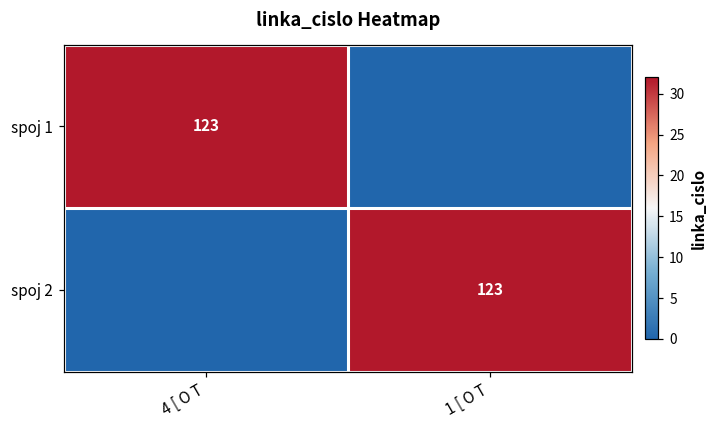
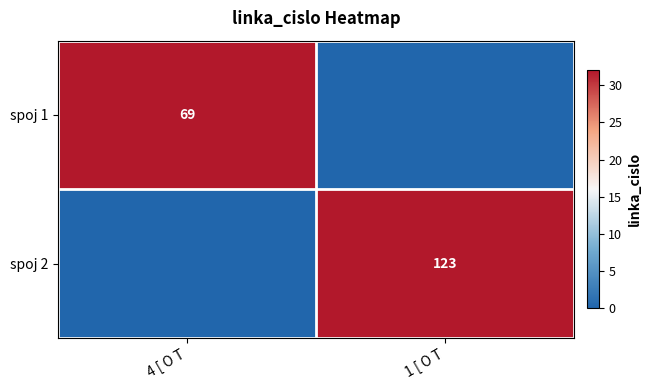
spoj 1, 4 [ O T: 123 -> 69
